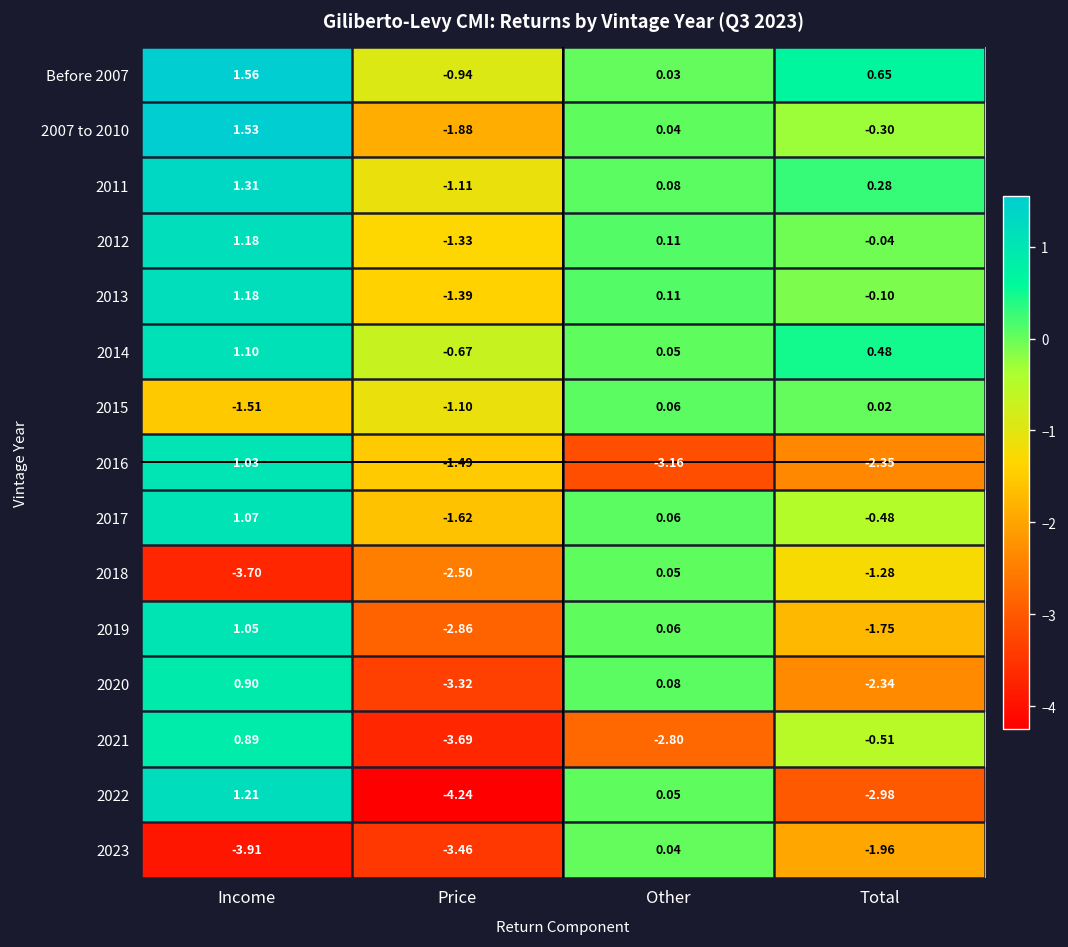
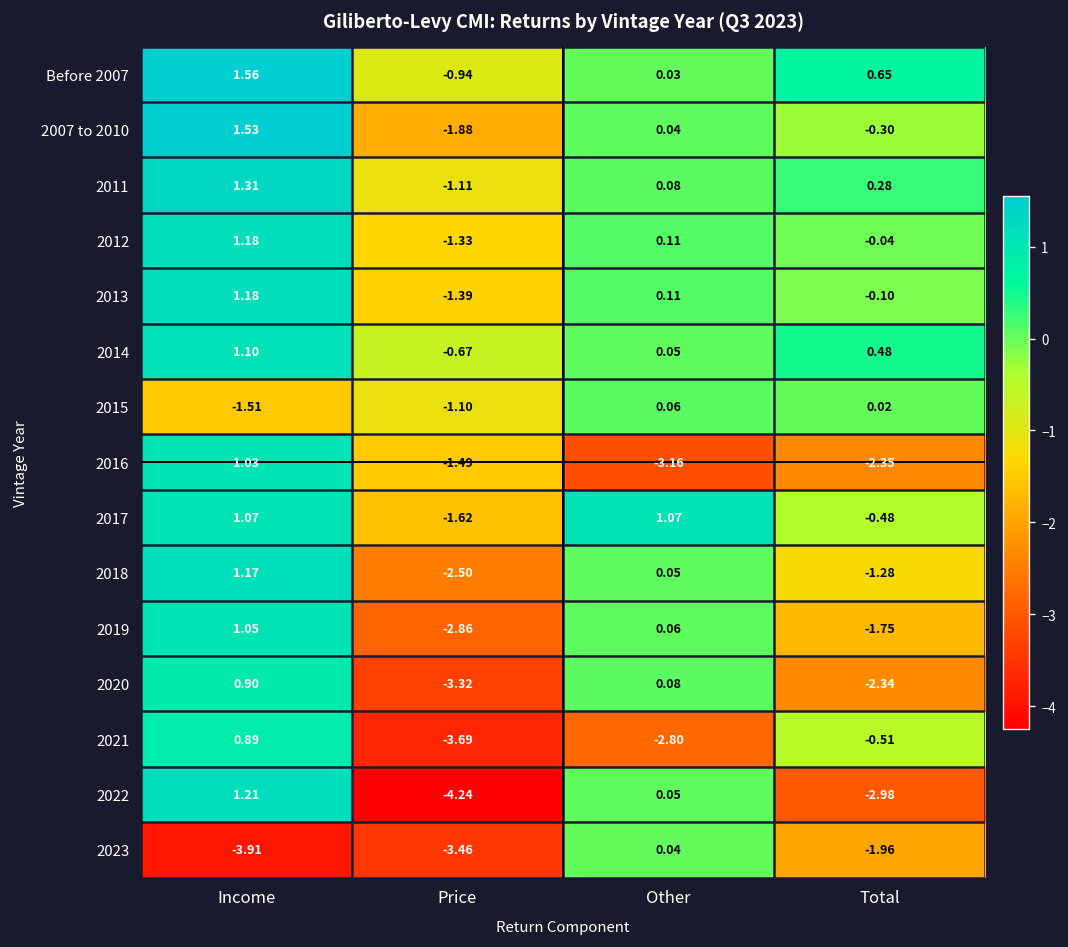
2017, Other: 0.06 -> 1.07
2018, Income: -3.70 -> 1.17
